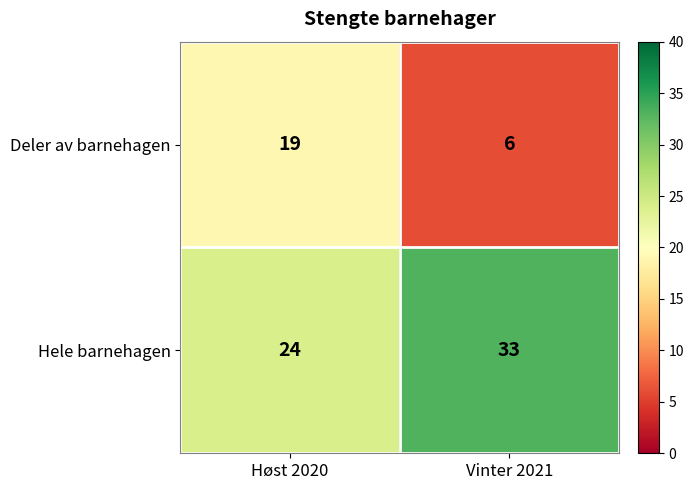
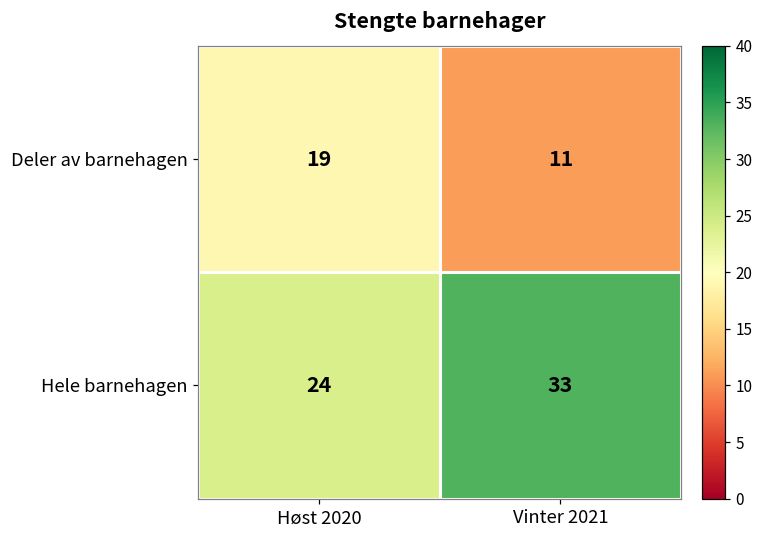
Deler av barnehagen, Vinter 2021: 6 -> 11
